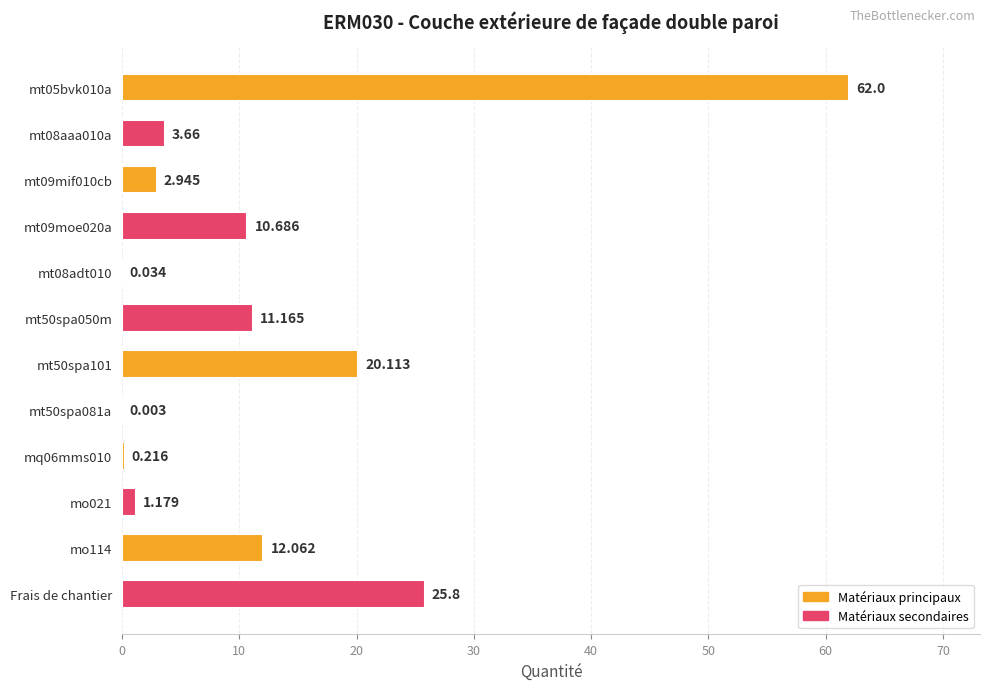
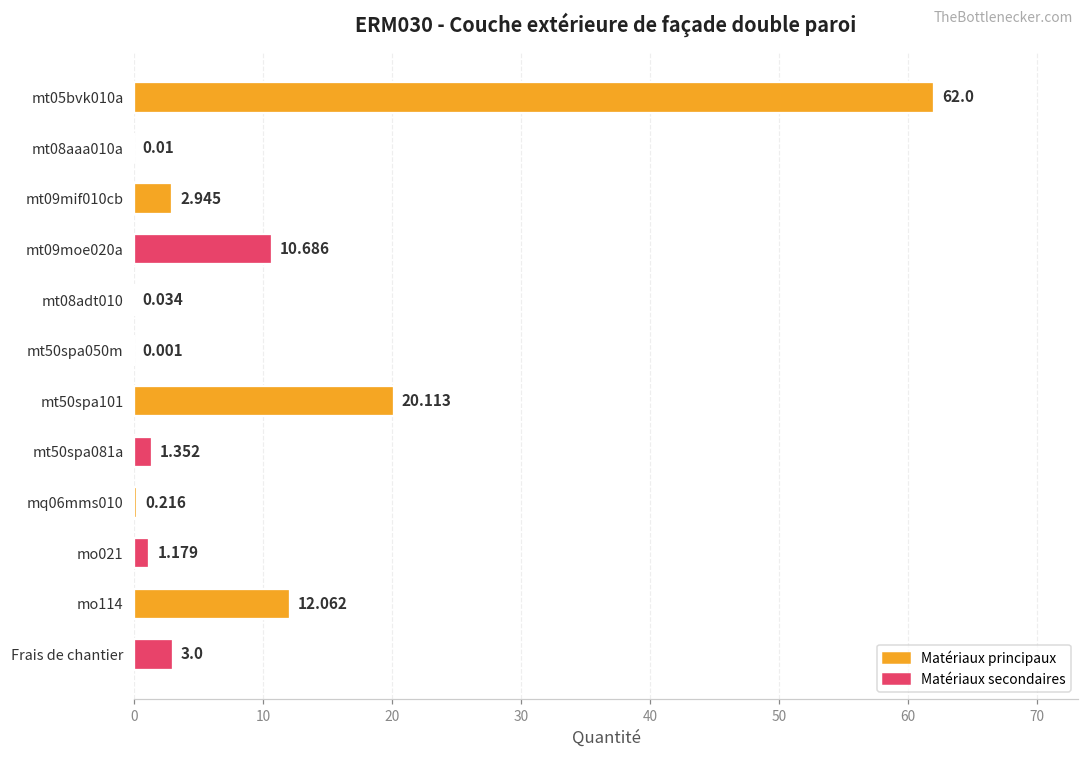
mt08aaa010a: 3.66 -> 0.01
mt50spa050m: 11.165 -> 0.001
mt50spa081a: 0.003 -> 1.352
Frais de chantier: 25.8 -> 3.0
